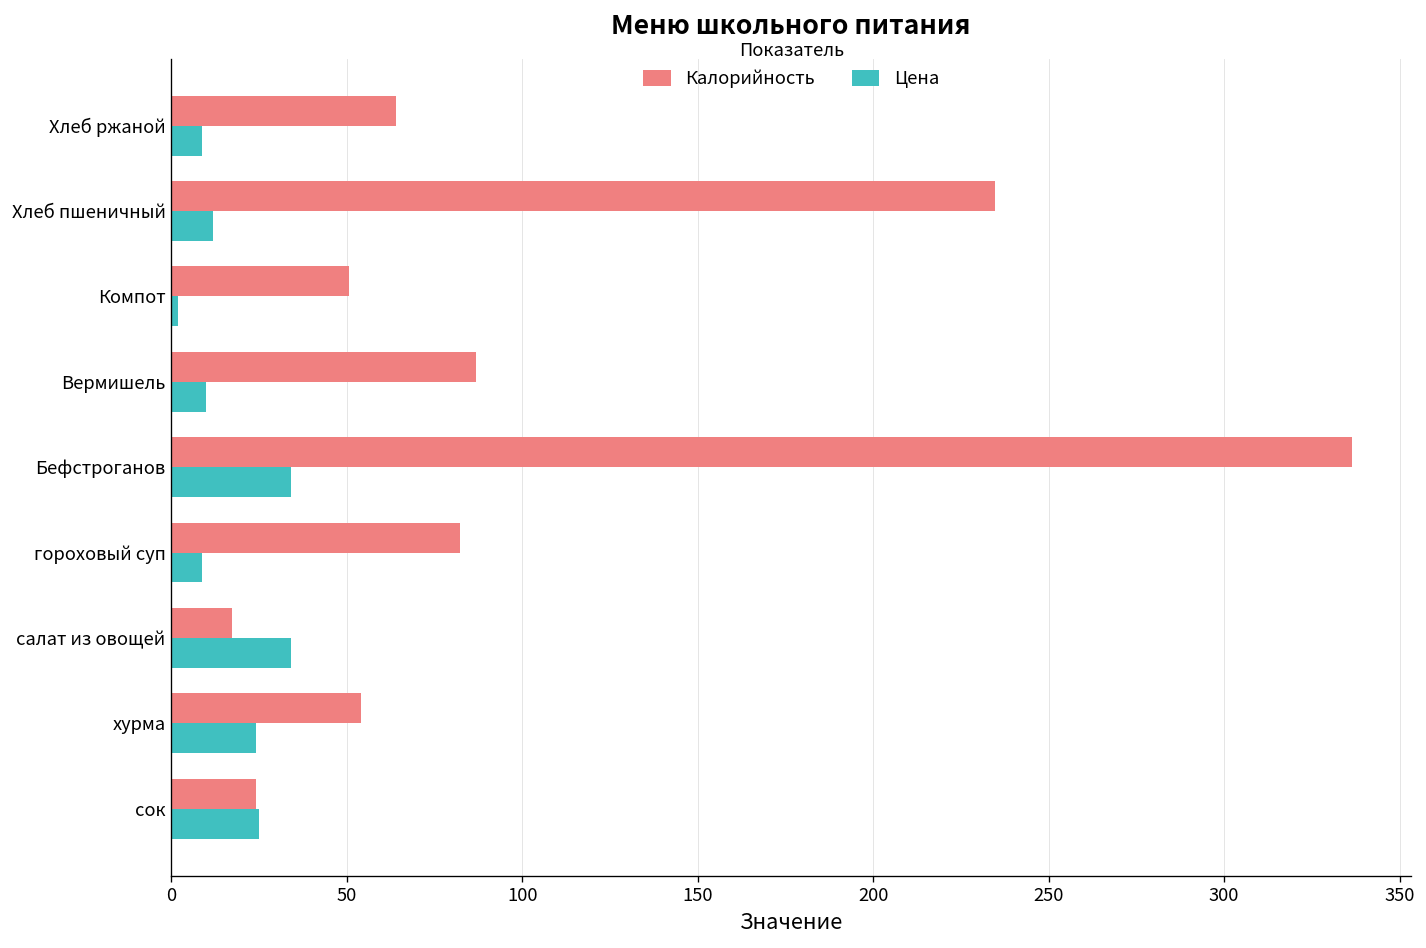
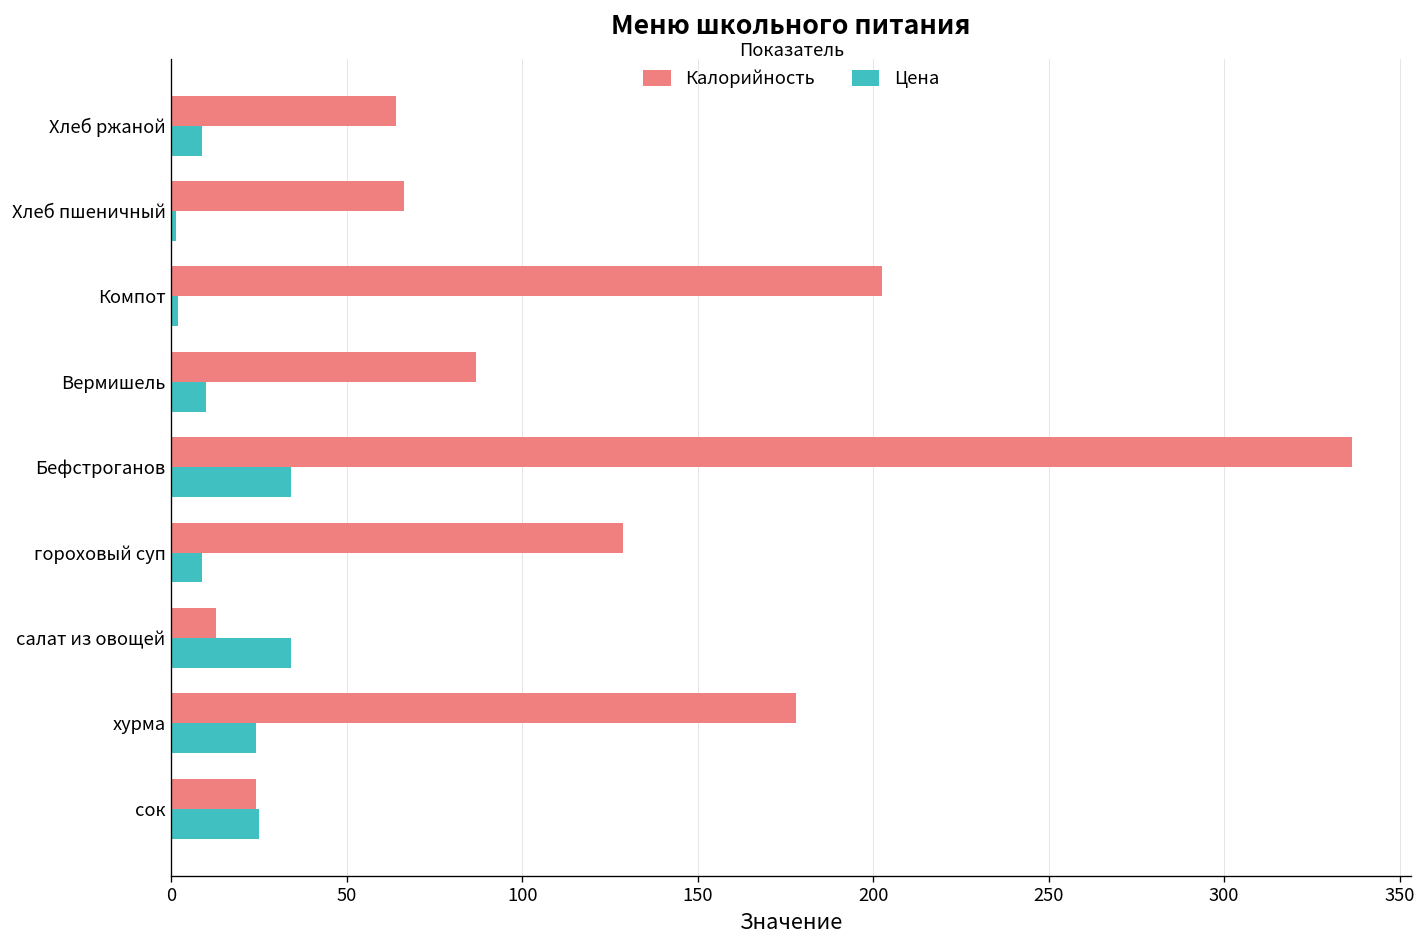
Калорийность, Хлеб пшеничный: 235 -> 66
Цена, Хлеб пшеничный: 12 -> 1
Калорийность, Компот: 51 -> 203
Калорийность, гороховый суп: 82 -> 129
Калорийность, салат из овощей: 17 -> 13
Калорийность, хурма: 54 -> 178
